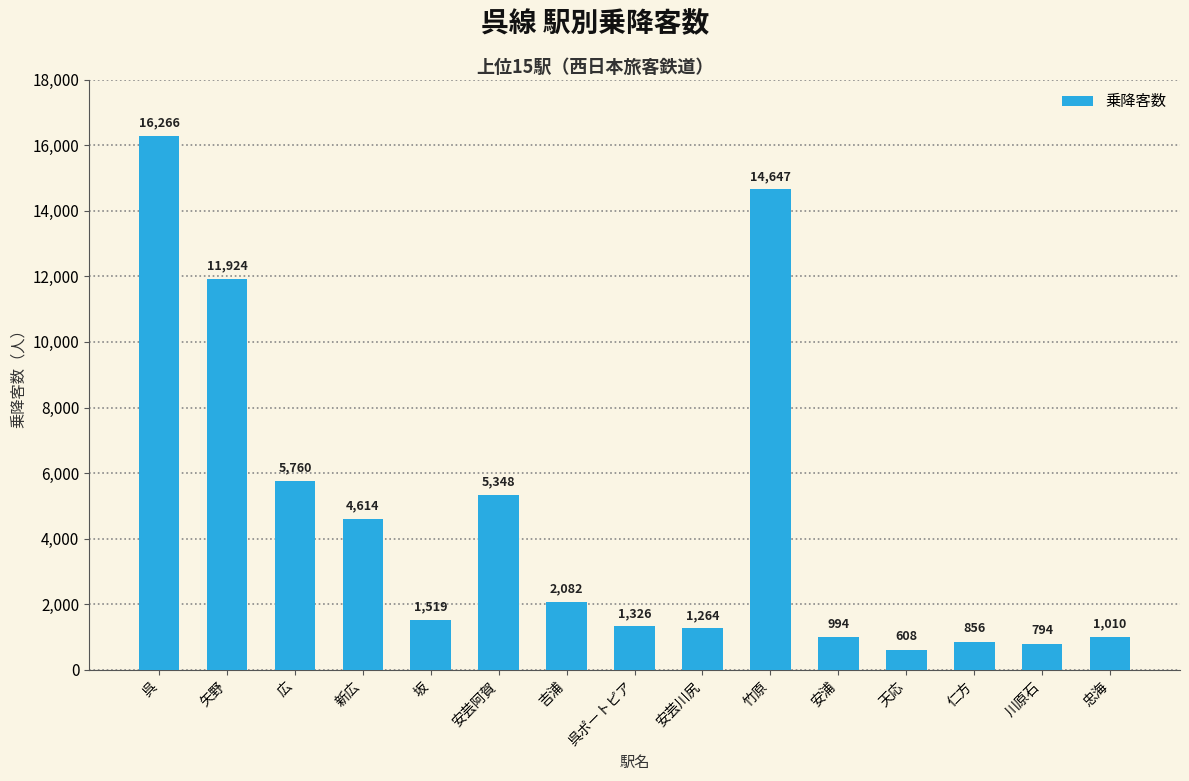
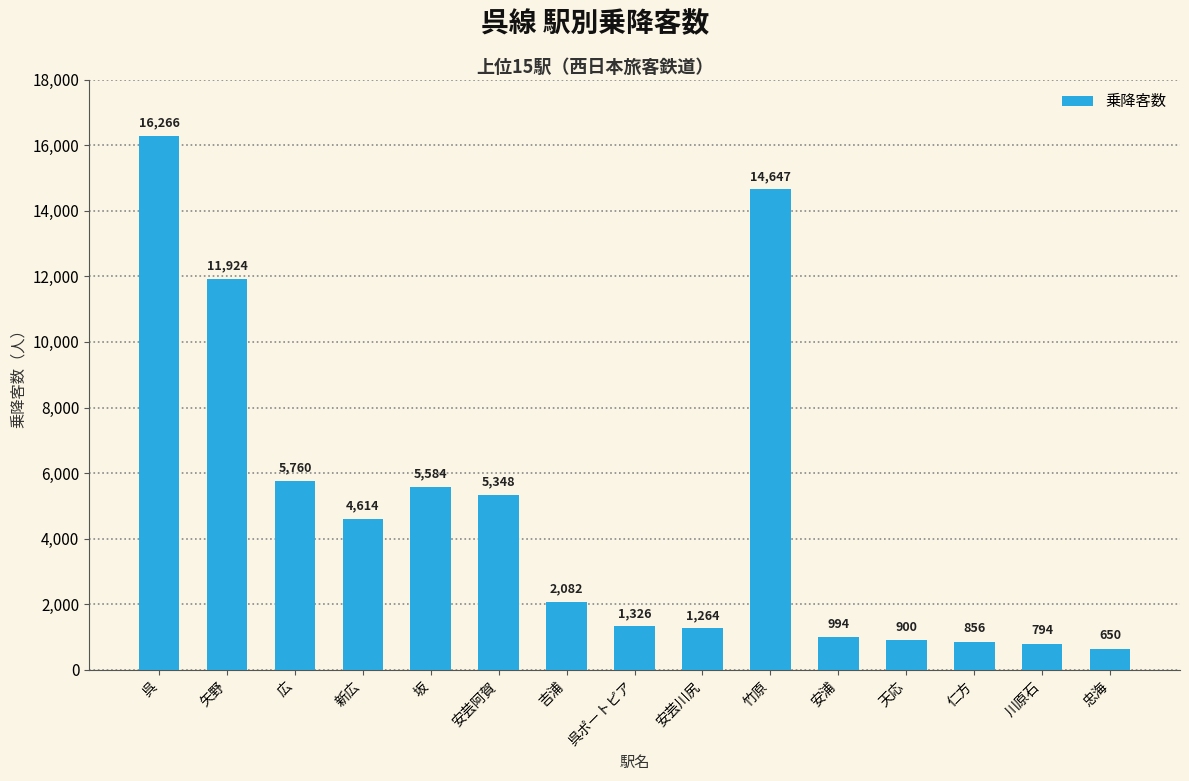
坂: 1,519 -> 5,584
天応: 608 -> 900
忠海: 1,010 -> 650
